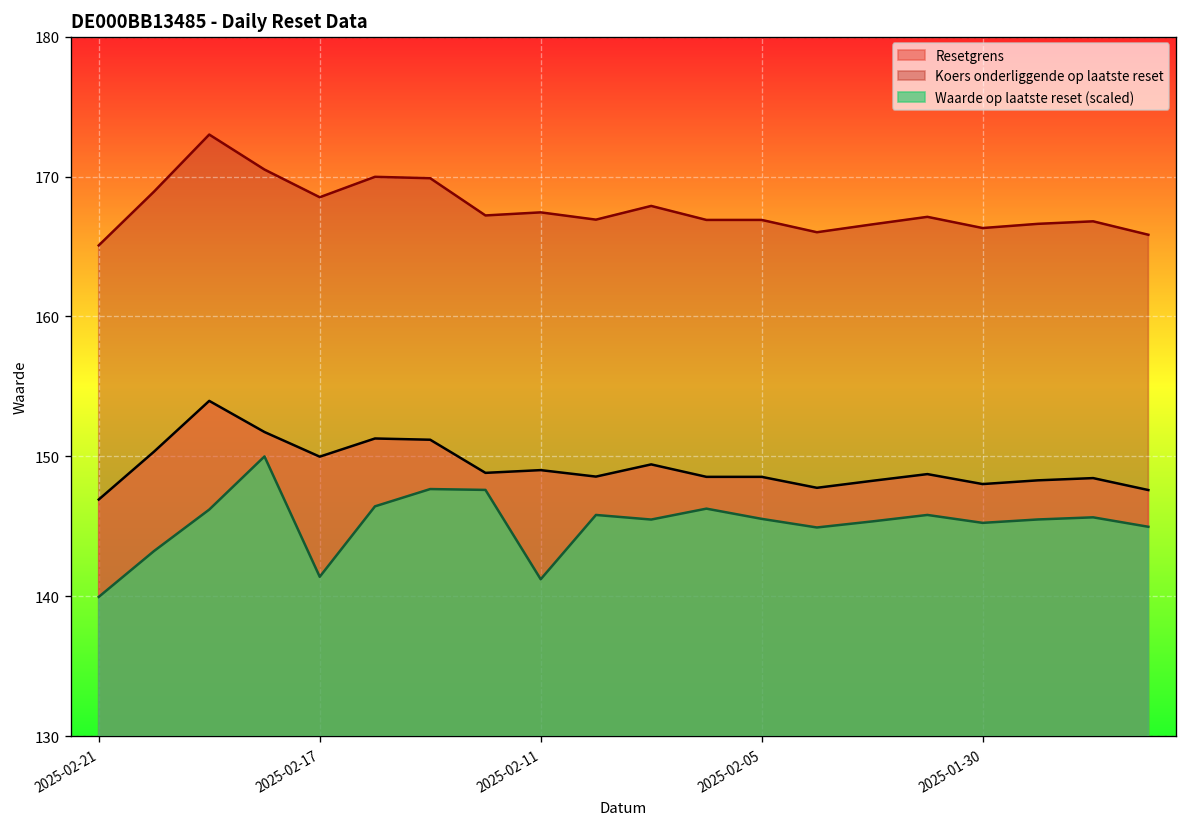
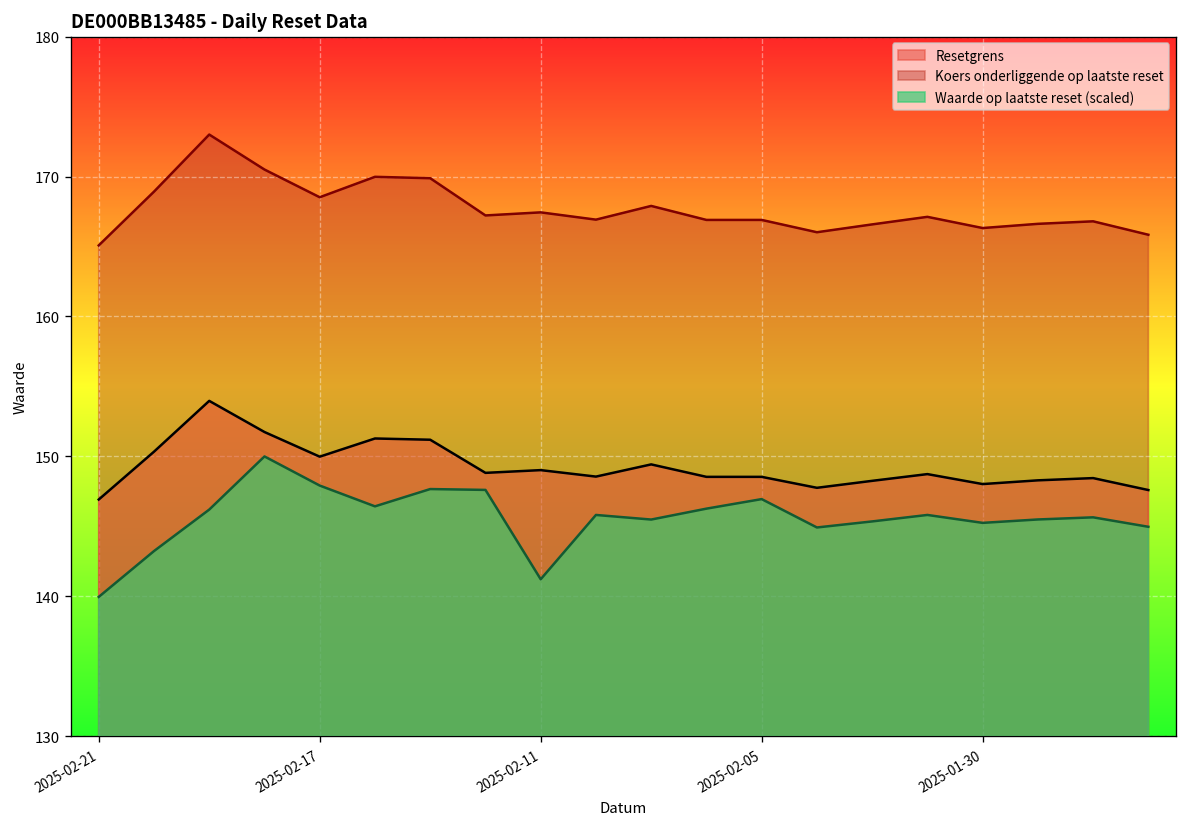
Waarde op laatste reset (scaled), 2025-02-17: 141.4 -> 147.9
Waarde op laatste reset (scaled), 2025-02-05: 145.5 -> 147.0
